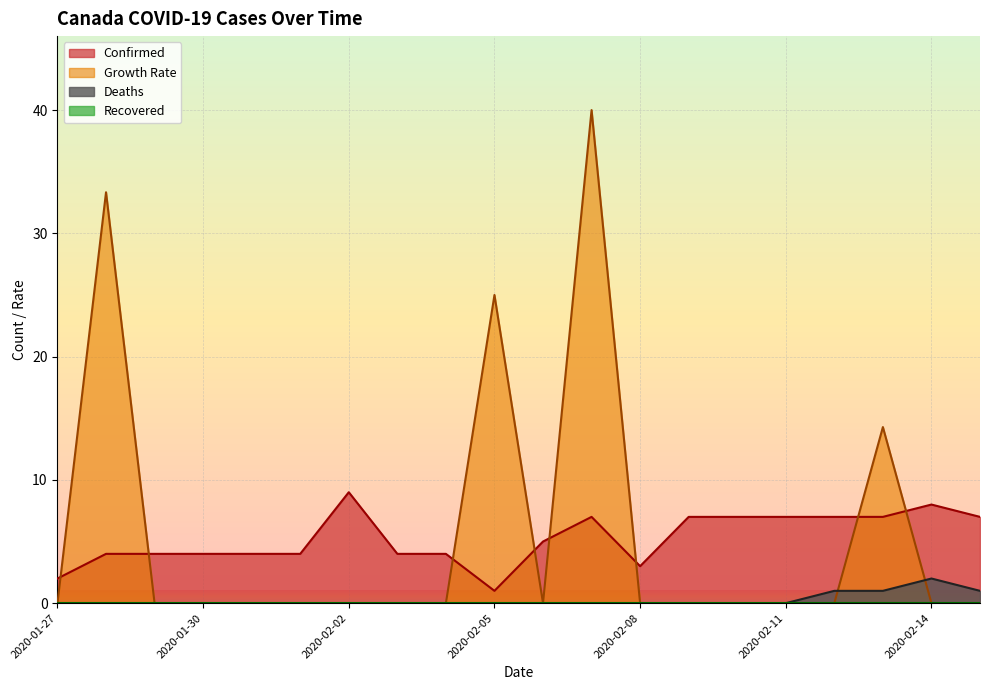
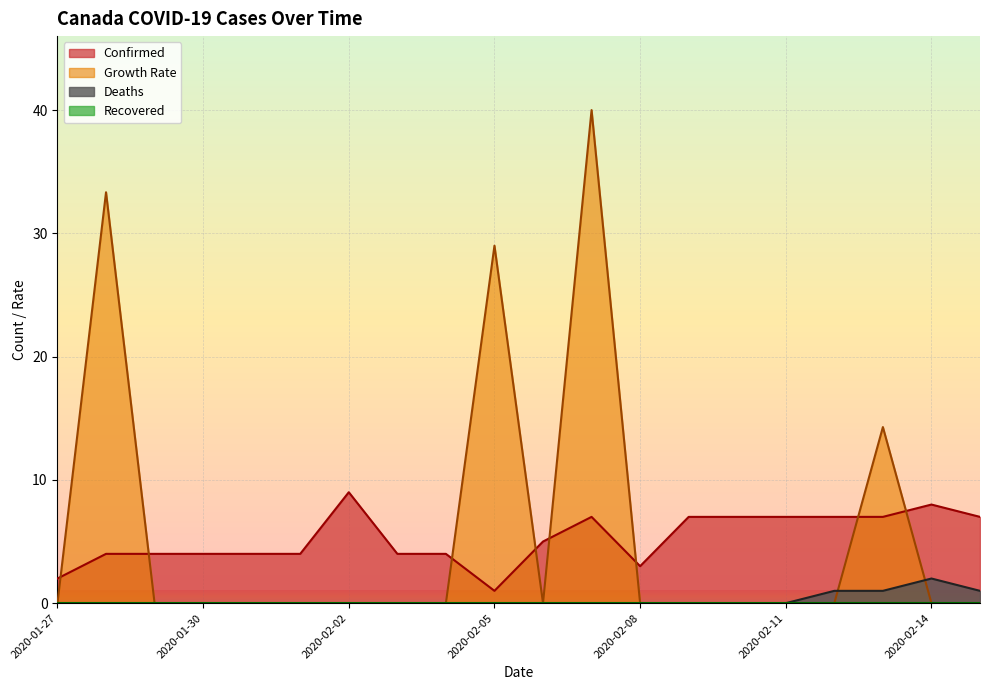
Growth Rate, 2020-02-05: 25 -> 29
